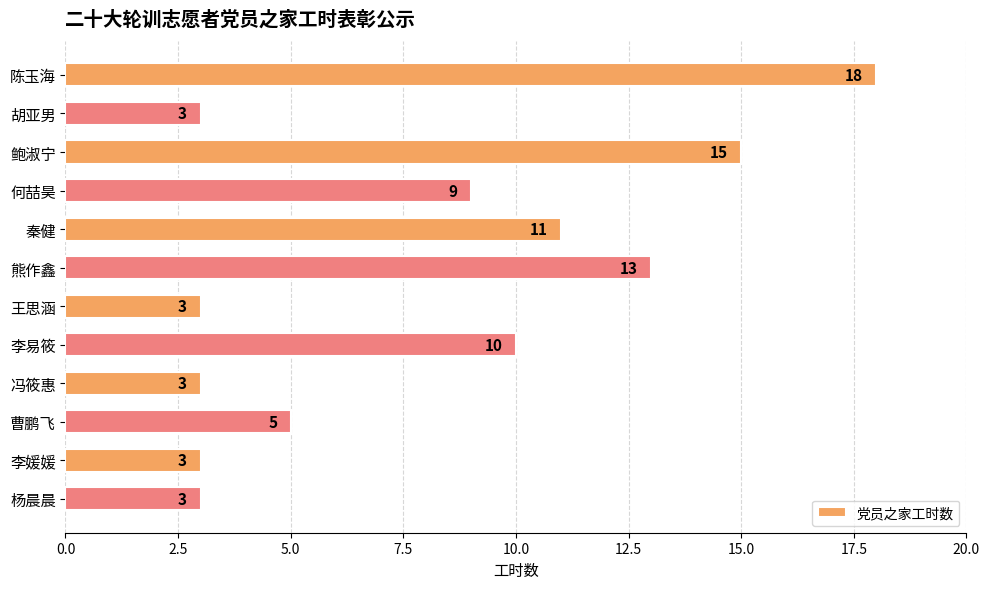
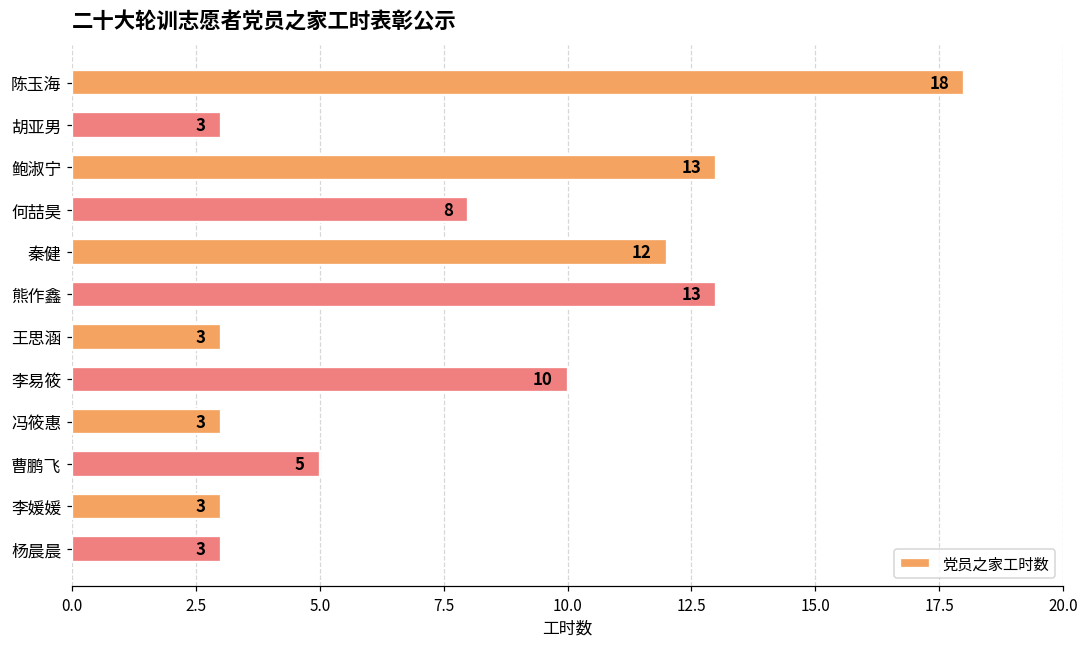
鲍淑宁: 15 -> 13
何喆昊: 9 -> 8
秦健: 11 -> 12
